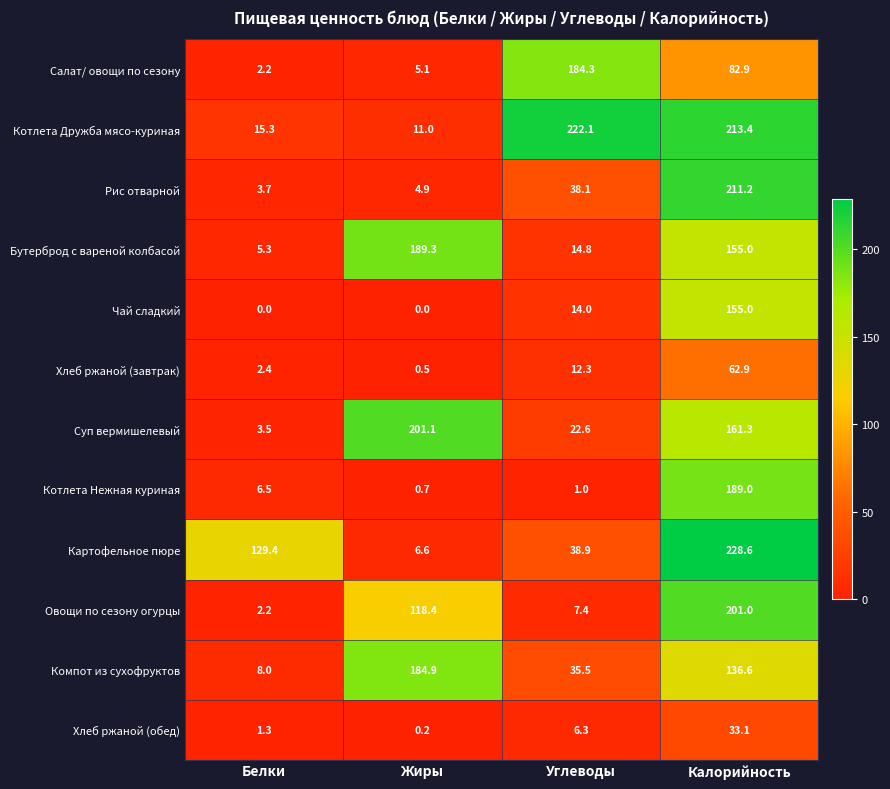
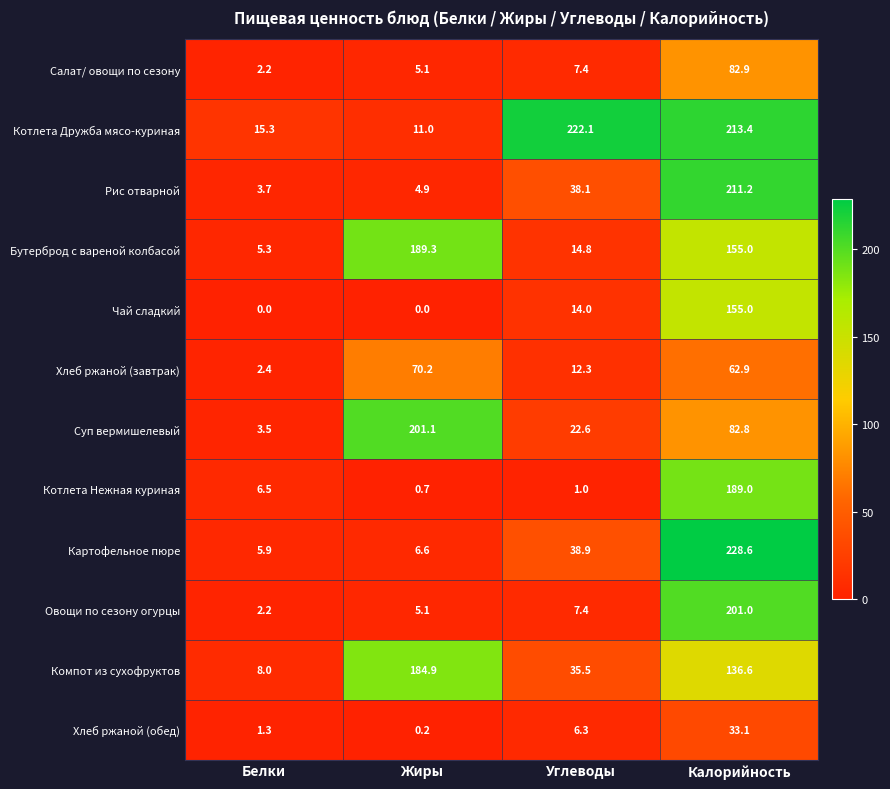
Салат/ овощи по сезону, Углеводы: 184.3 -> 7.4
Хлеб ржаной (завтрак), Жиры: 0.5 -> 70.2
Суп вермишелевый, Калорийность: 161.3 -> 82.8
Картофельное пюре, Белки: 129.4 -> 5.9
Овощи по сезону огурцы, Жиры: 118.4 -> 5.1
